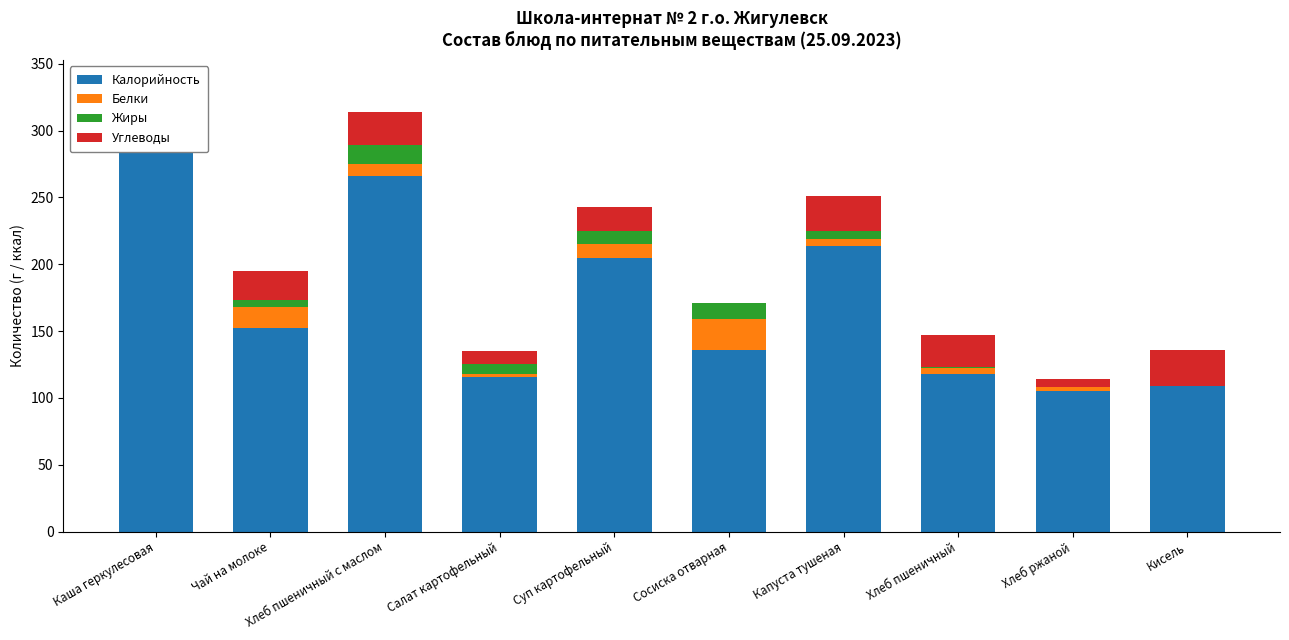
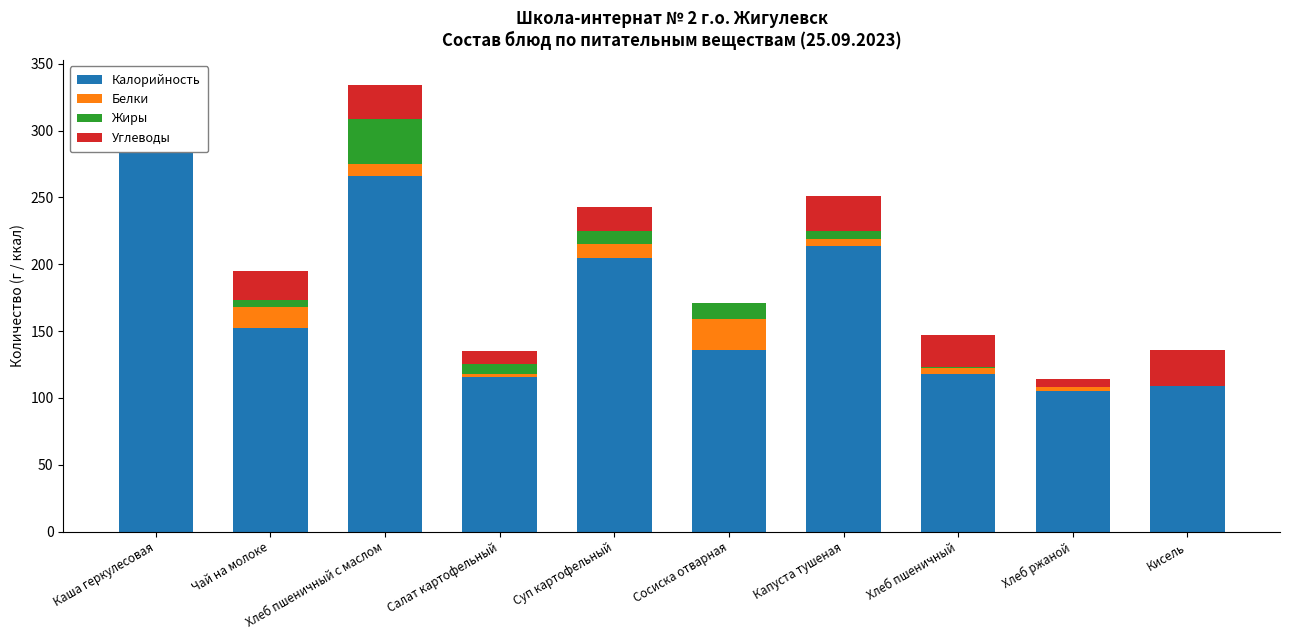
Жиры, Хлеб пшеничный с маслом: 14 -> 34
